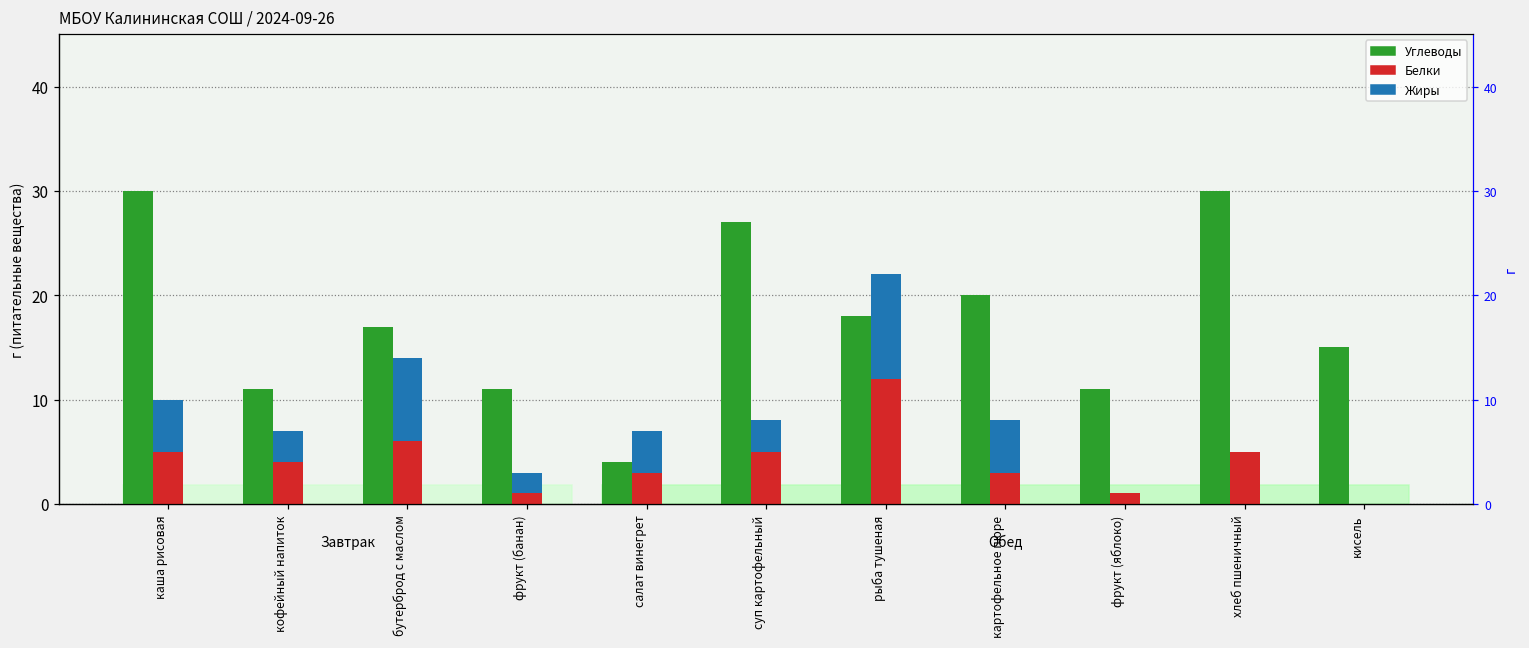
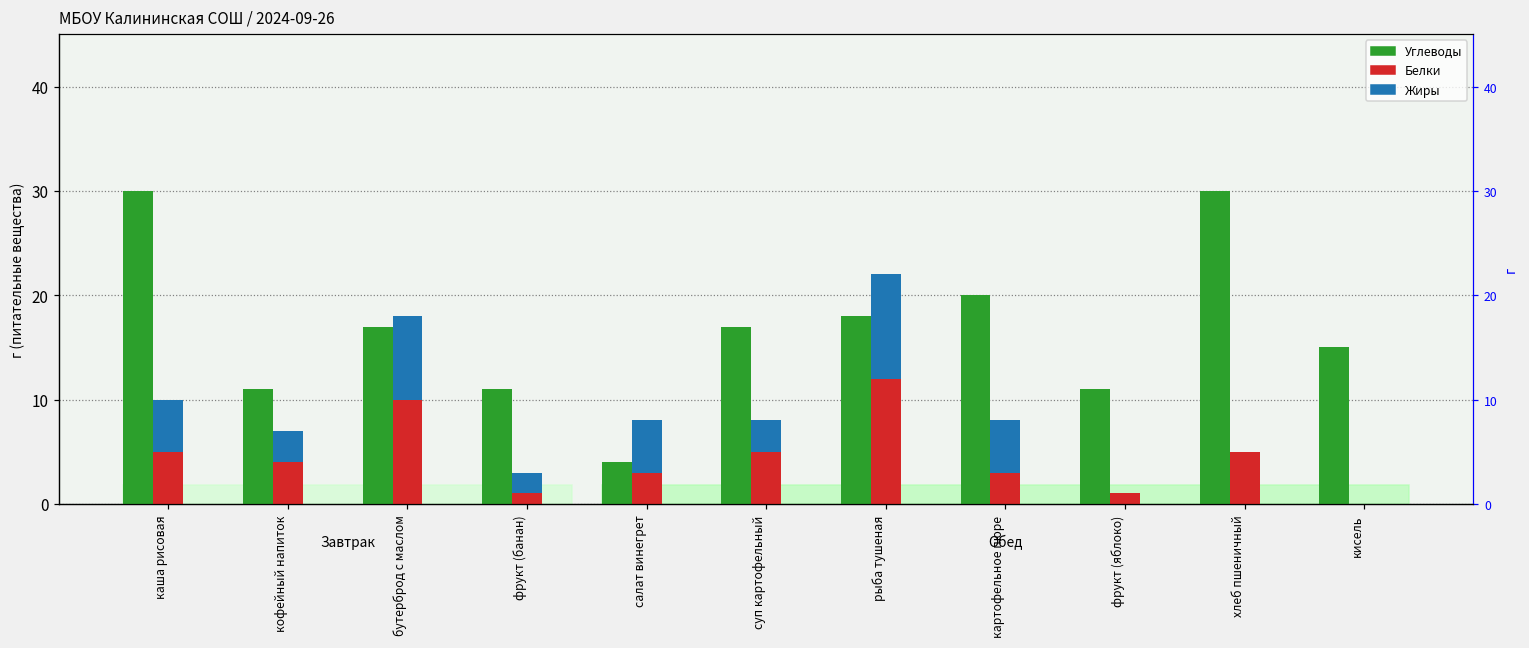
Белки, бутерброд с маслом: 6 -> 10
Жиры, салат винегрет: 4 -> 5
Углеводы, суп картофельный: 27 -> 17
